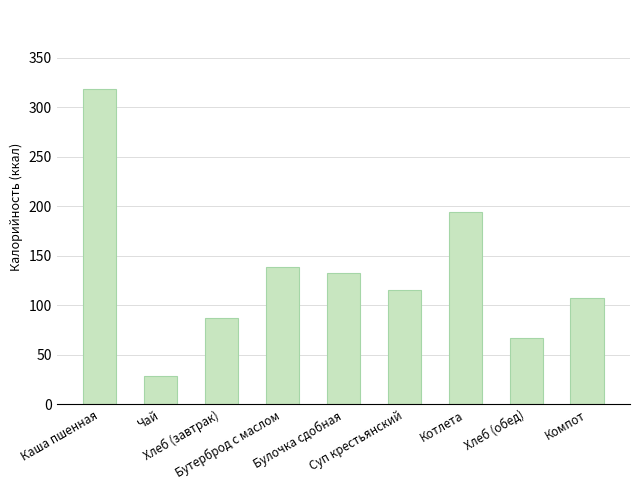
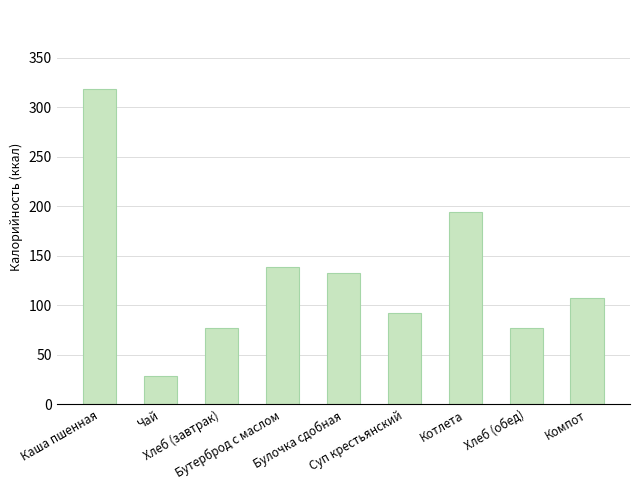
Хлеб (завтрак): 90 -> 80
Суп крестьянский: 110 -> 90
Хлеб (обед): 70 -> 80
